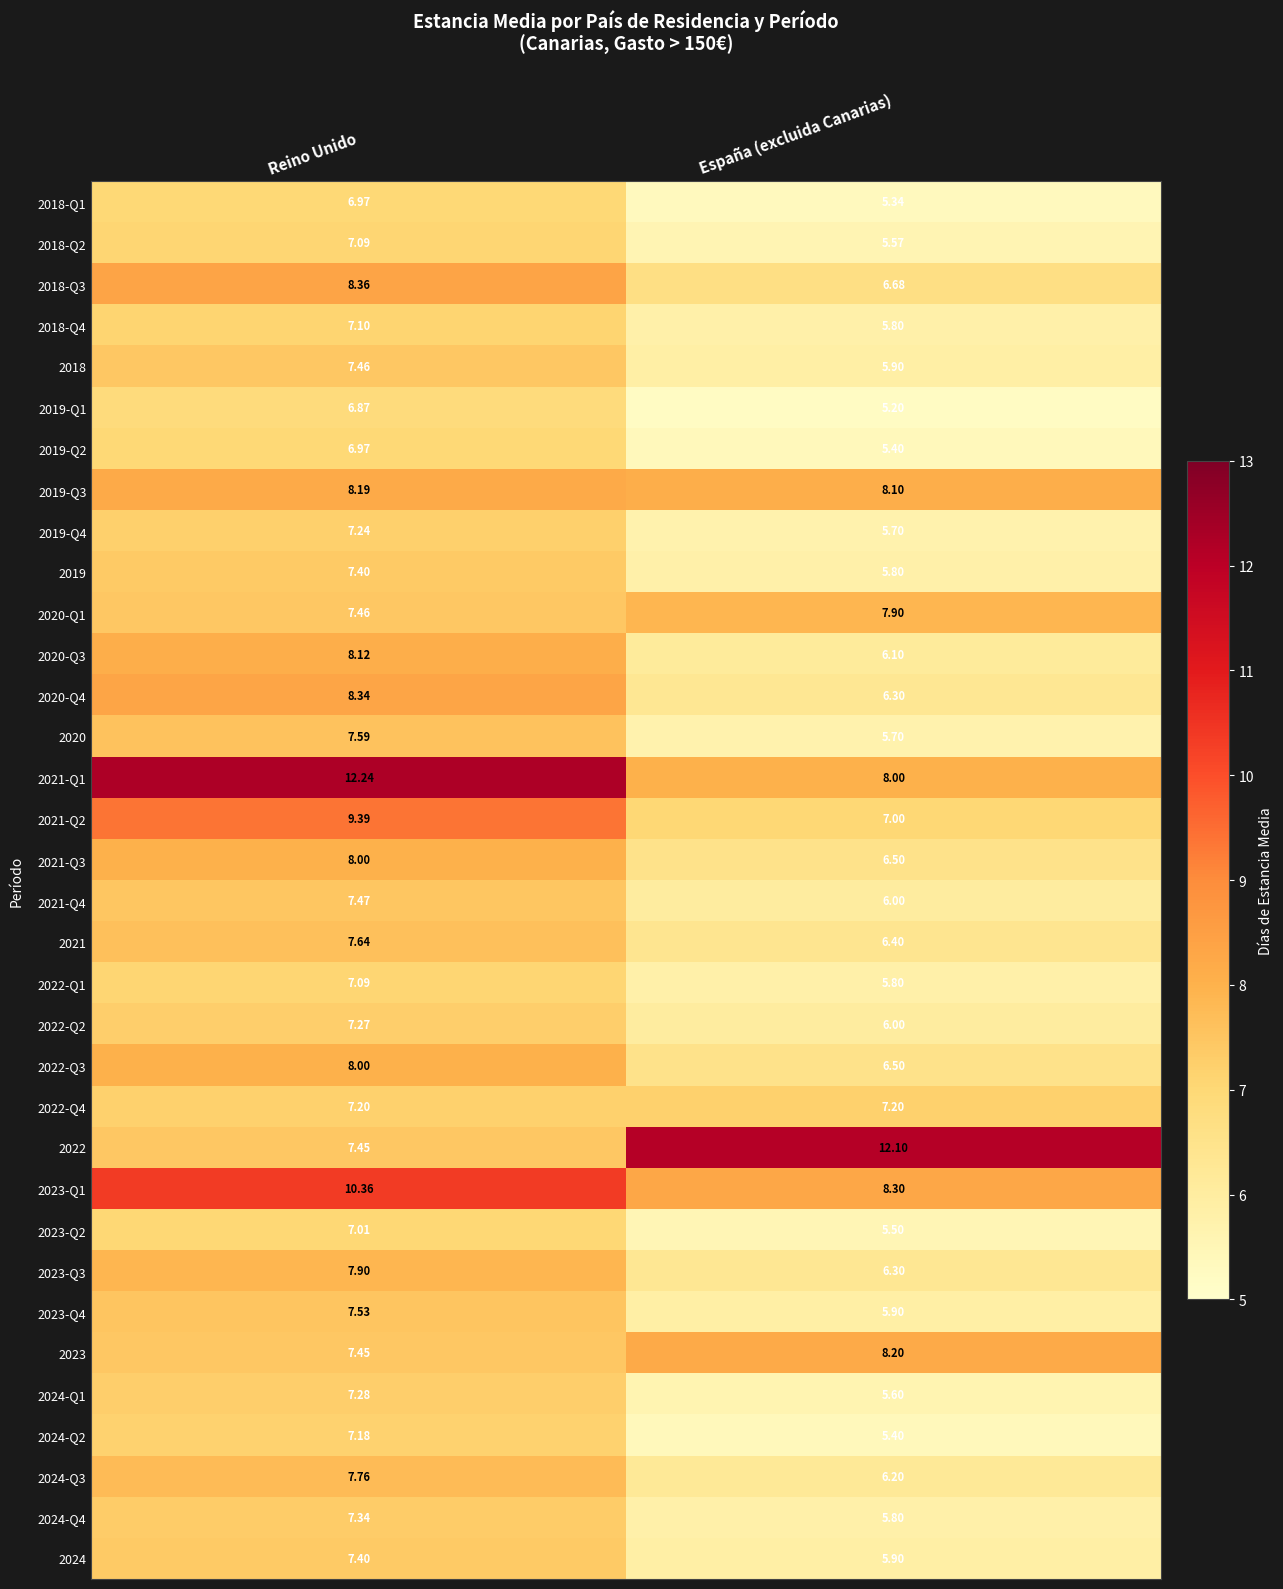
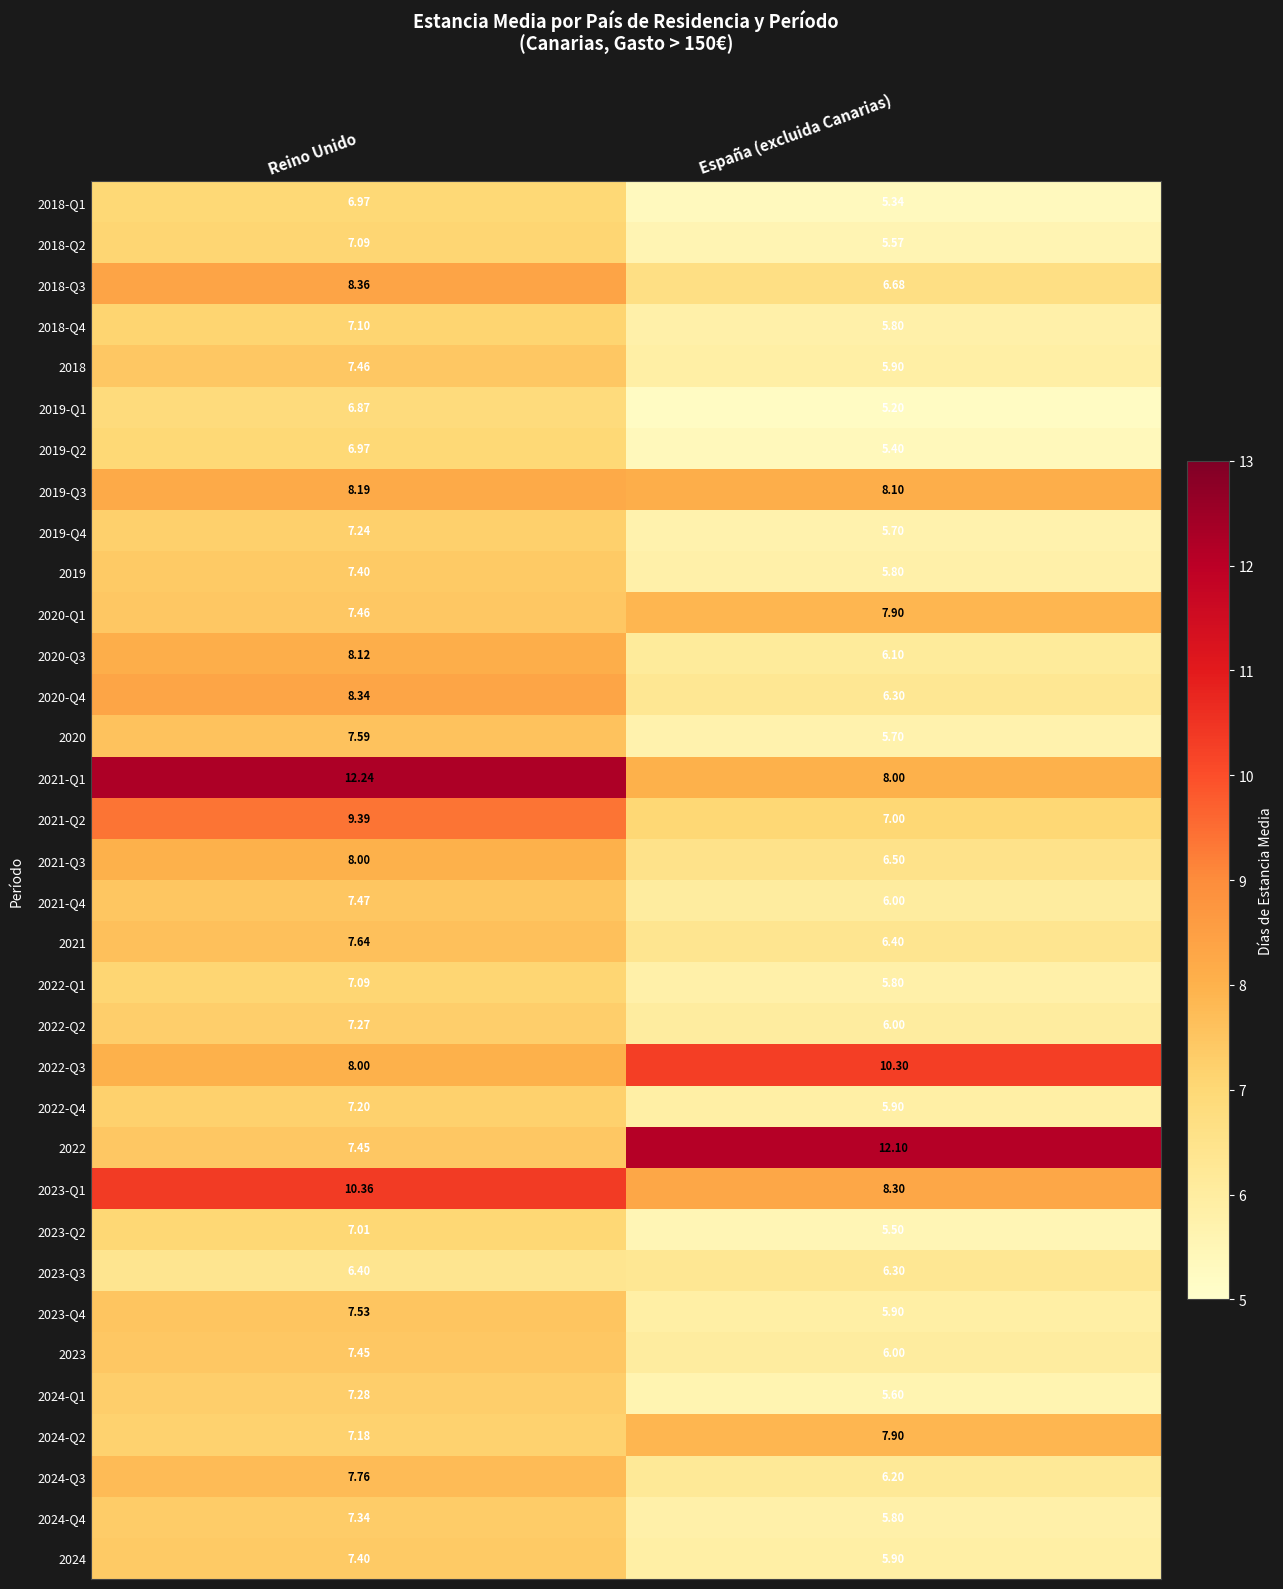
2022-Q3, España (excluida Canarias): 6.50 -> 10.30
2022-Q4, España (excluida Canarias): 7.20 -> 5.90
2023-Q3, Reino Unido: 7.90 -> 6.40
2023, España (excluida Canarias): 8.20 -> 6.00
2024-Q2, España (excluida Canarias): 5.40 -> 7.90
